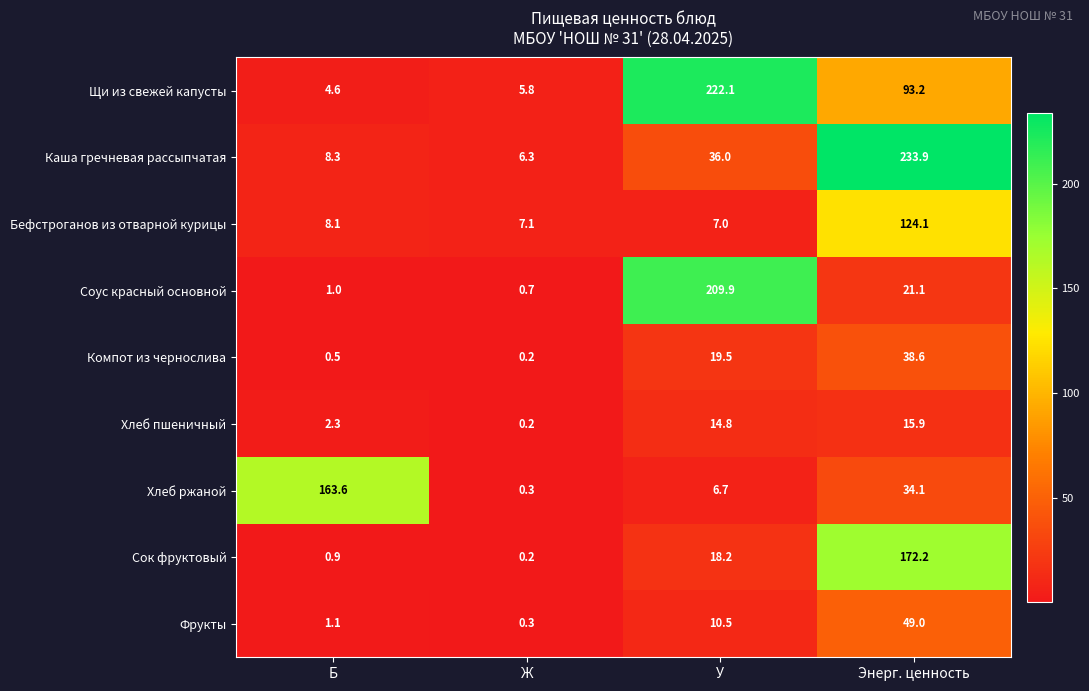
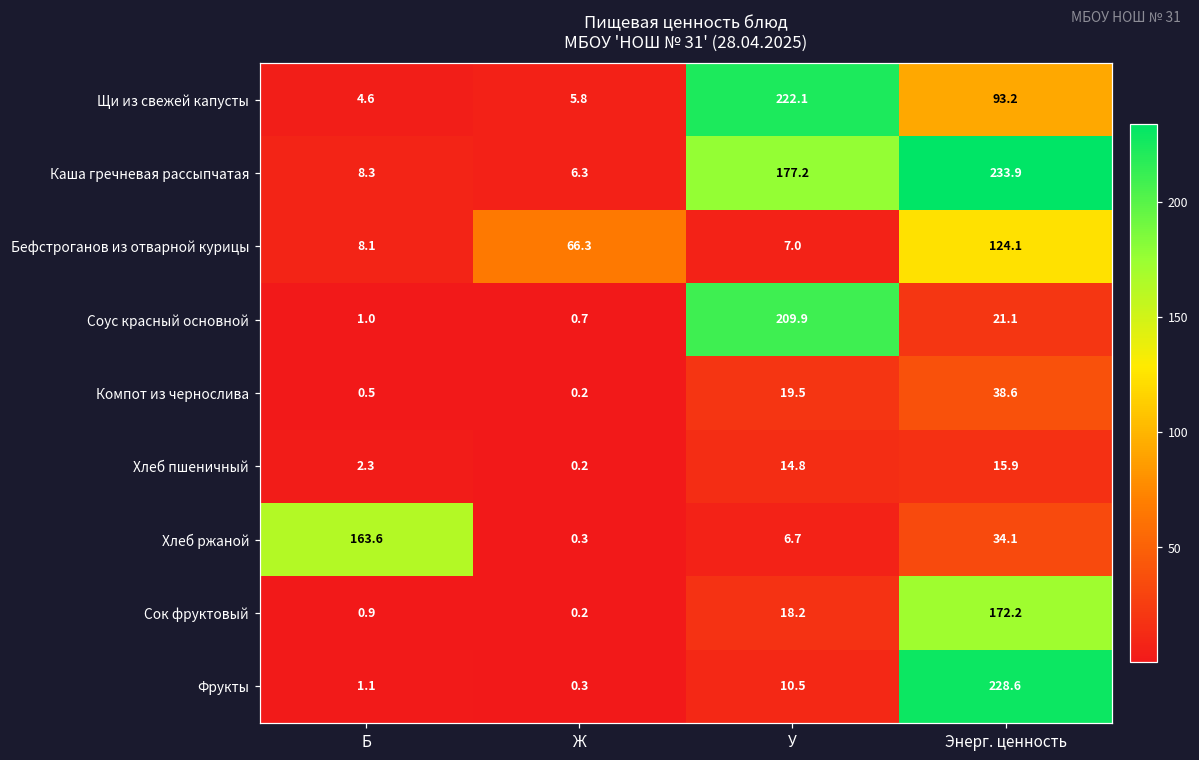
Каша гречневая рассыпчатая, У: 36.0 -> 177.2
Бефстроганов из отварной курицы, Ж: 7.1 -> 66.3
Фрукты, Энерг. ценность: 49.0 -> 228.6
